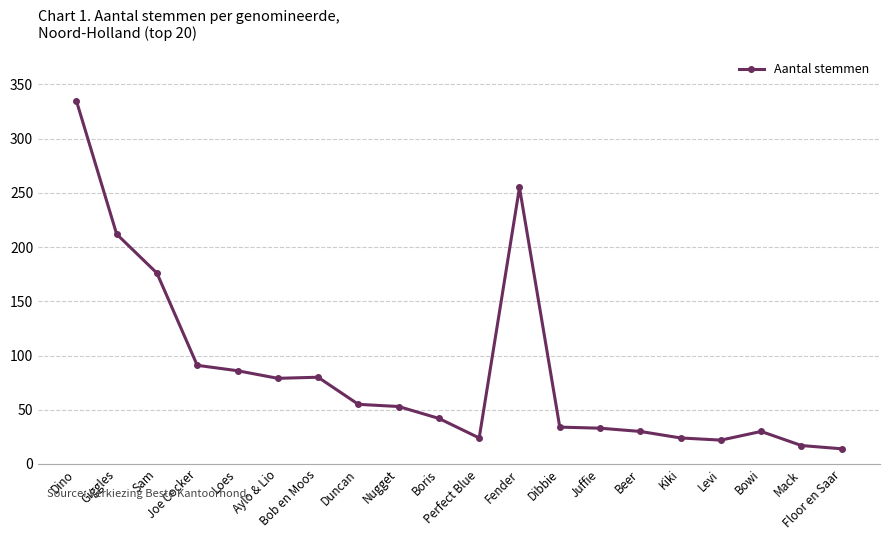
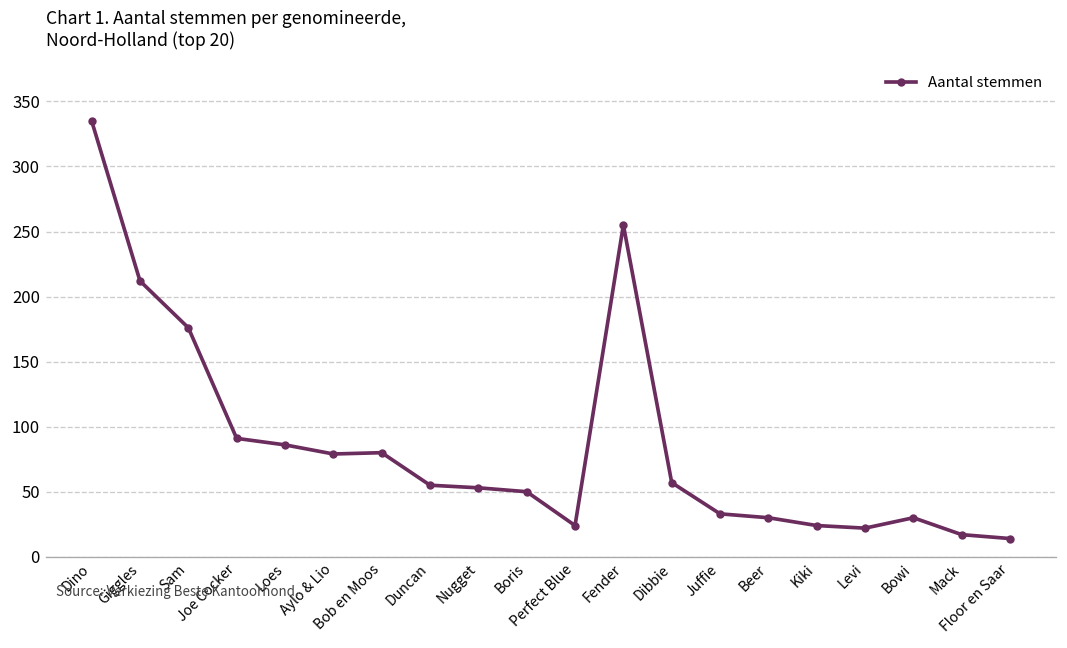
Boris: 42 -> 50
Dibbie: 34 -> 57
